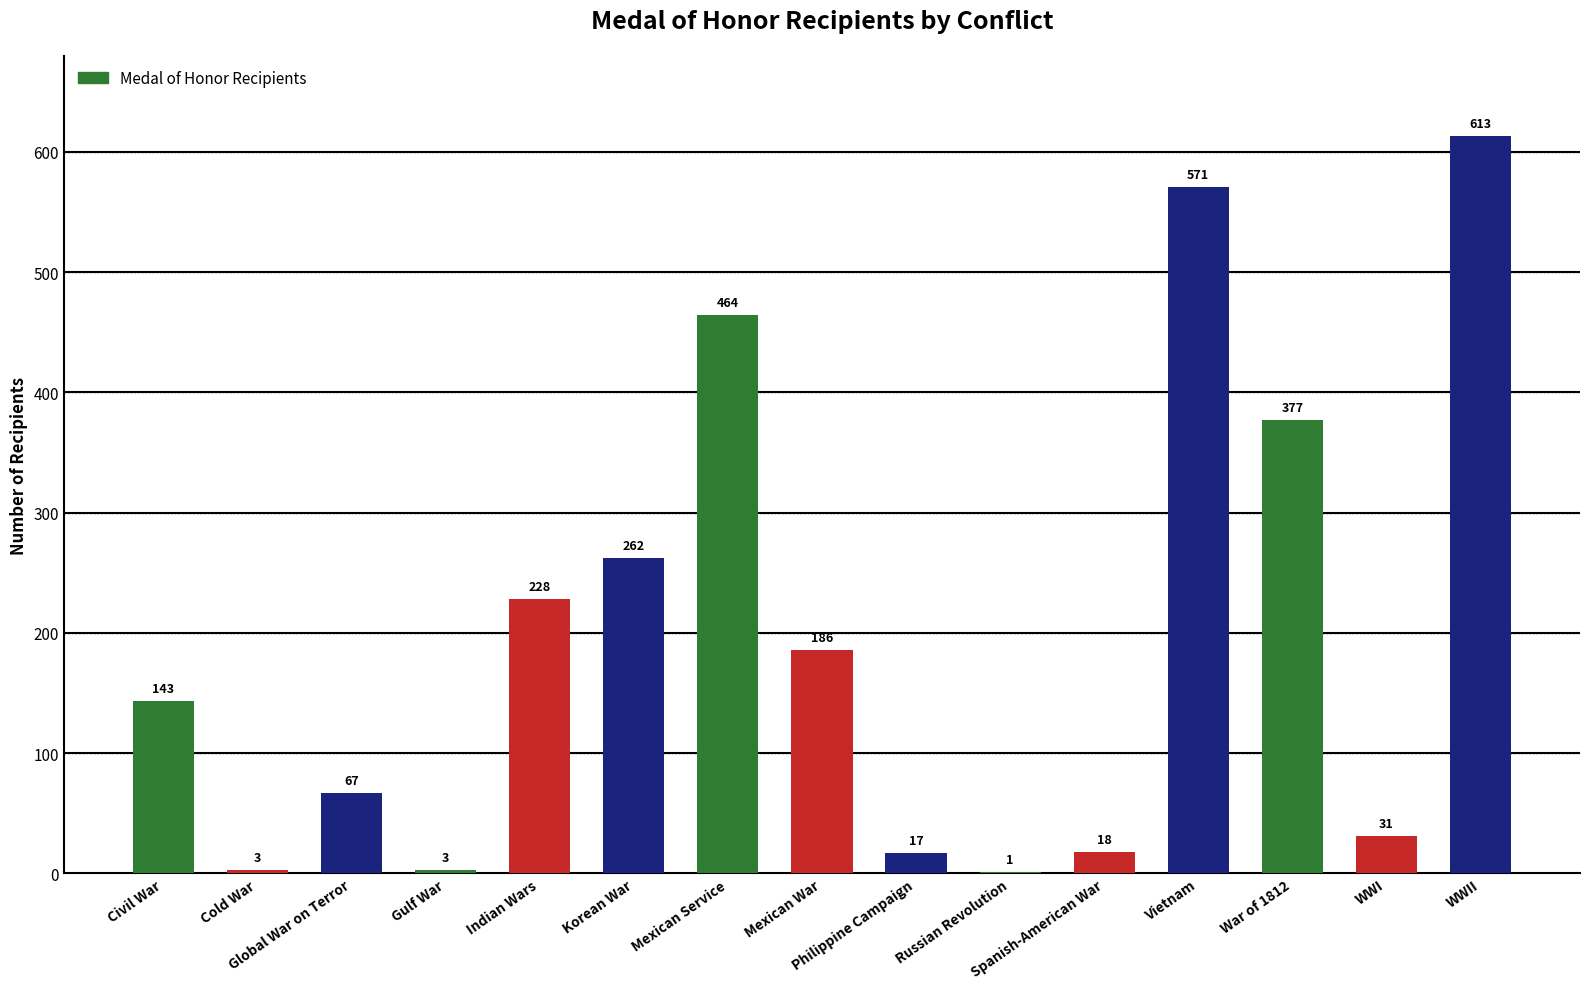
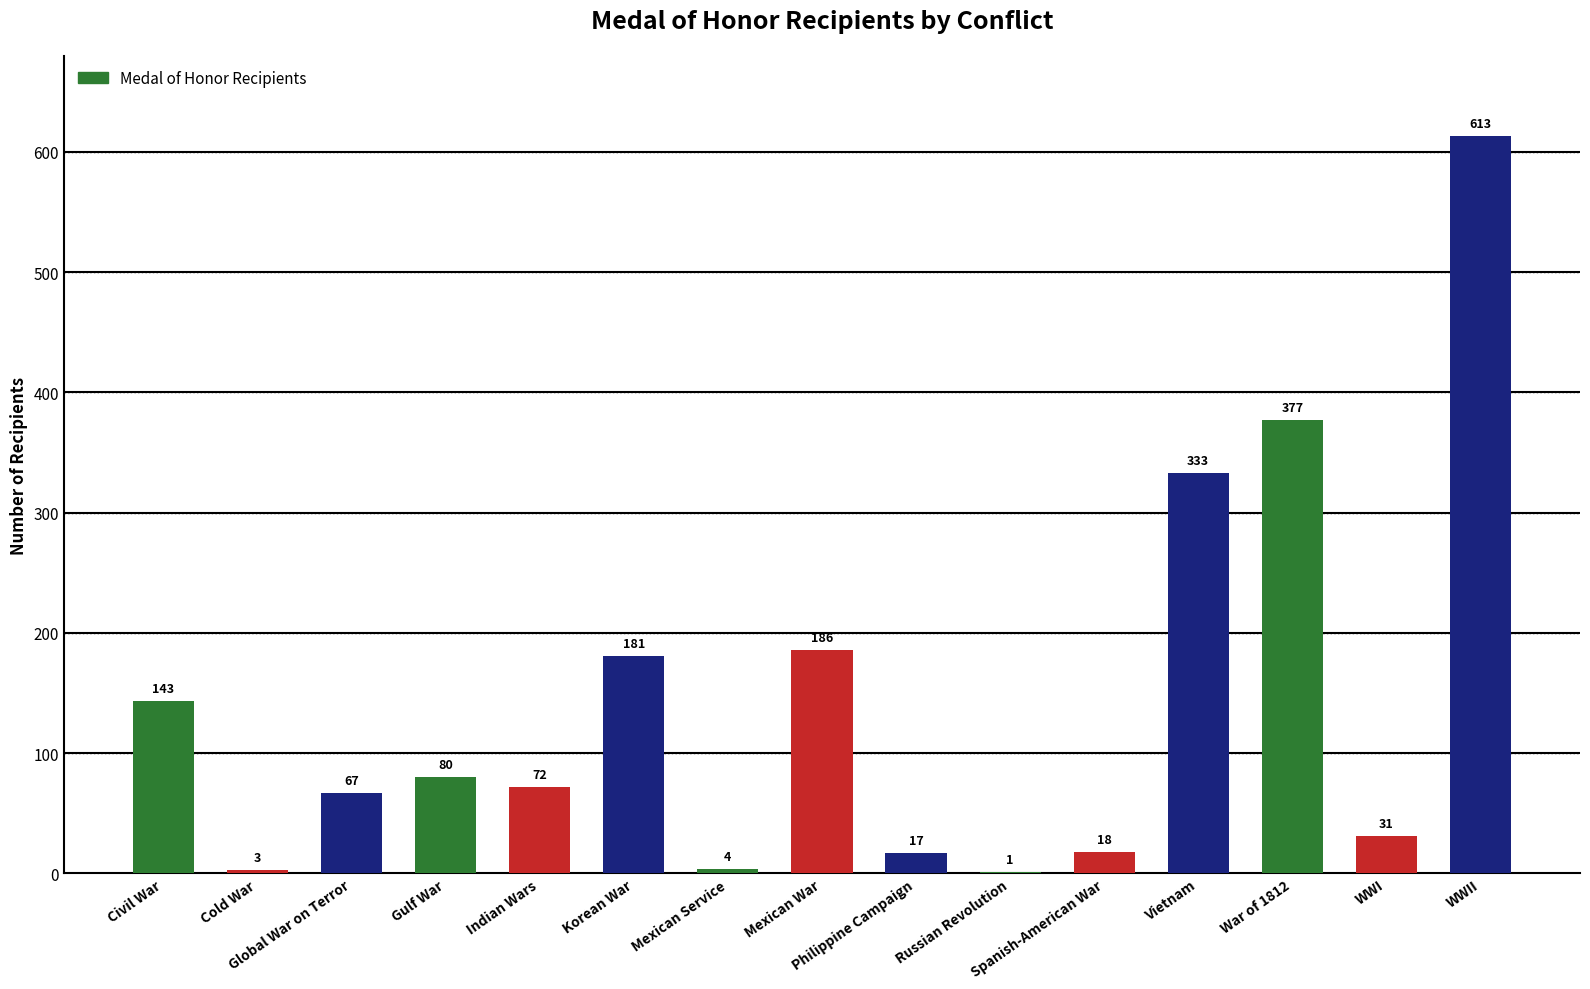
Gulf War: 3 -> 80
Indian Wars: 228 -> 72
Korean War: 262 -> 181
Mexican Service: 464 -> 4
Vietnam: 571 -> 333
